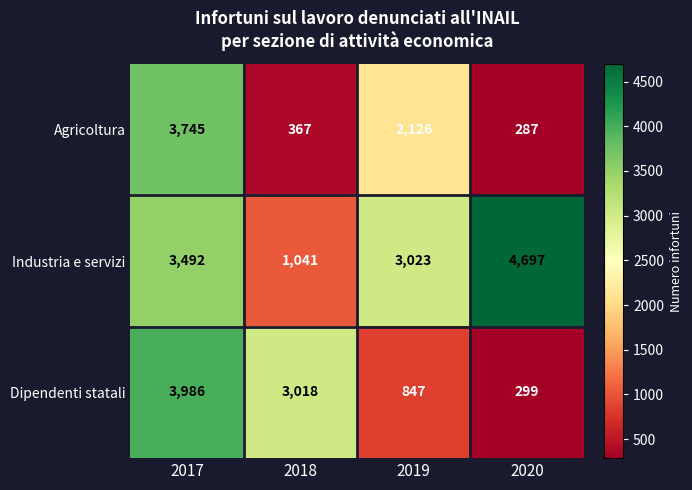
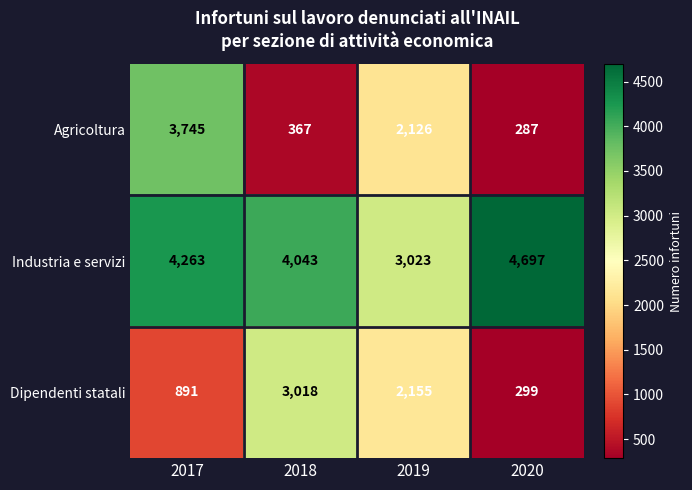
Industria e servizi, 2017: 3,492 -> 4,263
Industria e servizi, 2018: 1,041 -> 4,043
Dipendenti statali, 2017: 3,986 -> 891
Dipendenti statali, 2019: 847 -> 2,155
